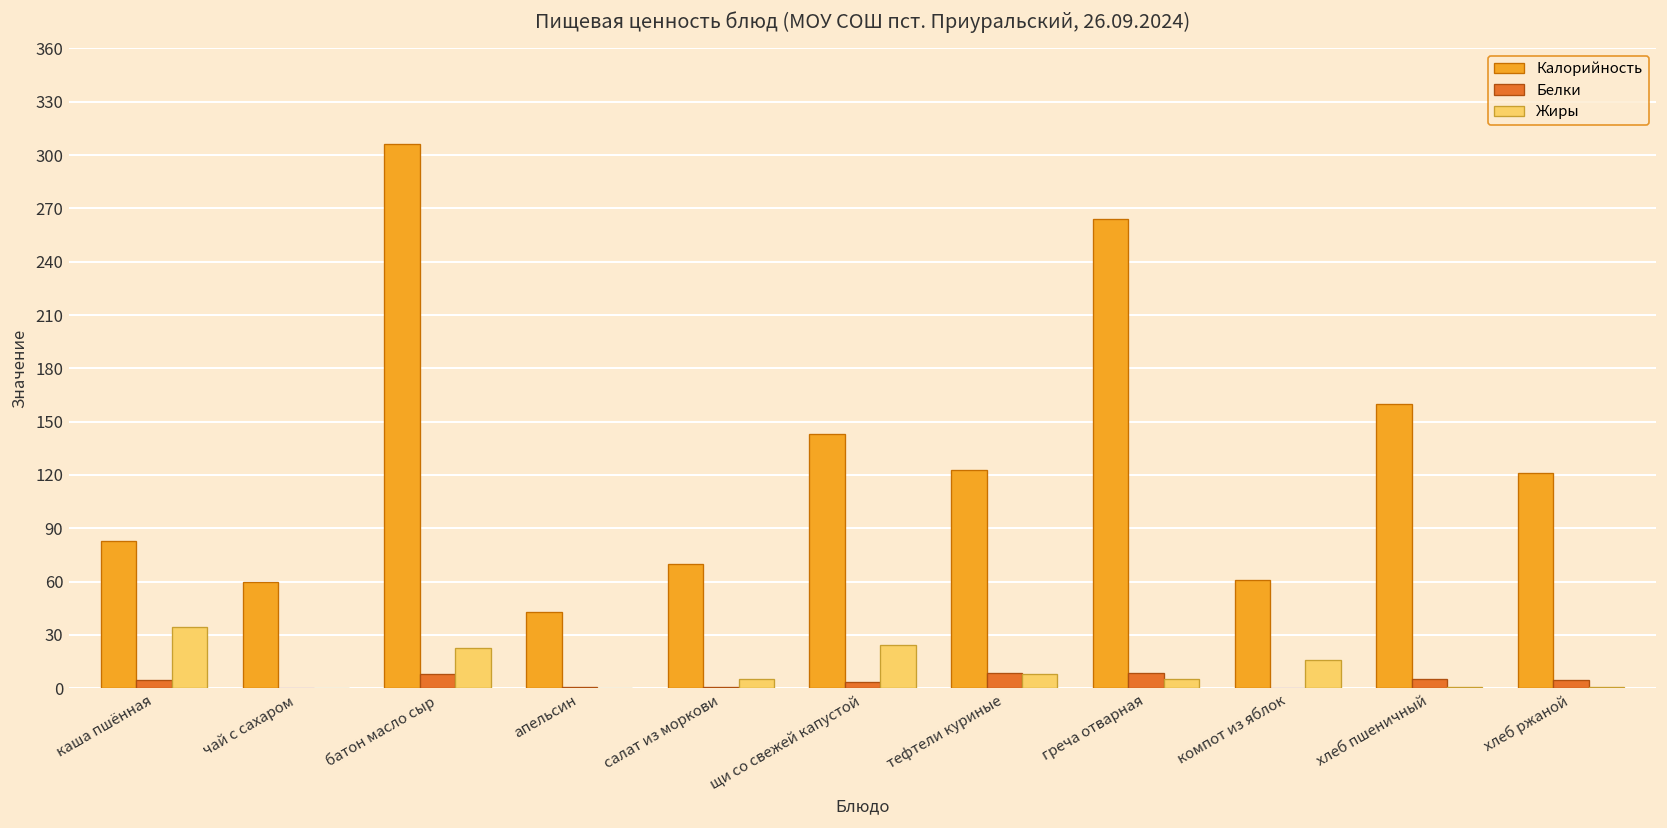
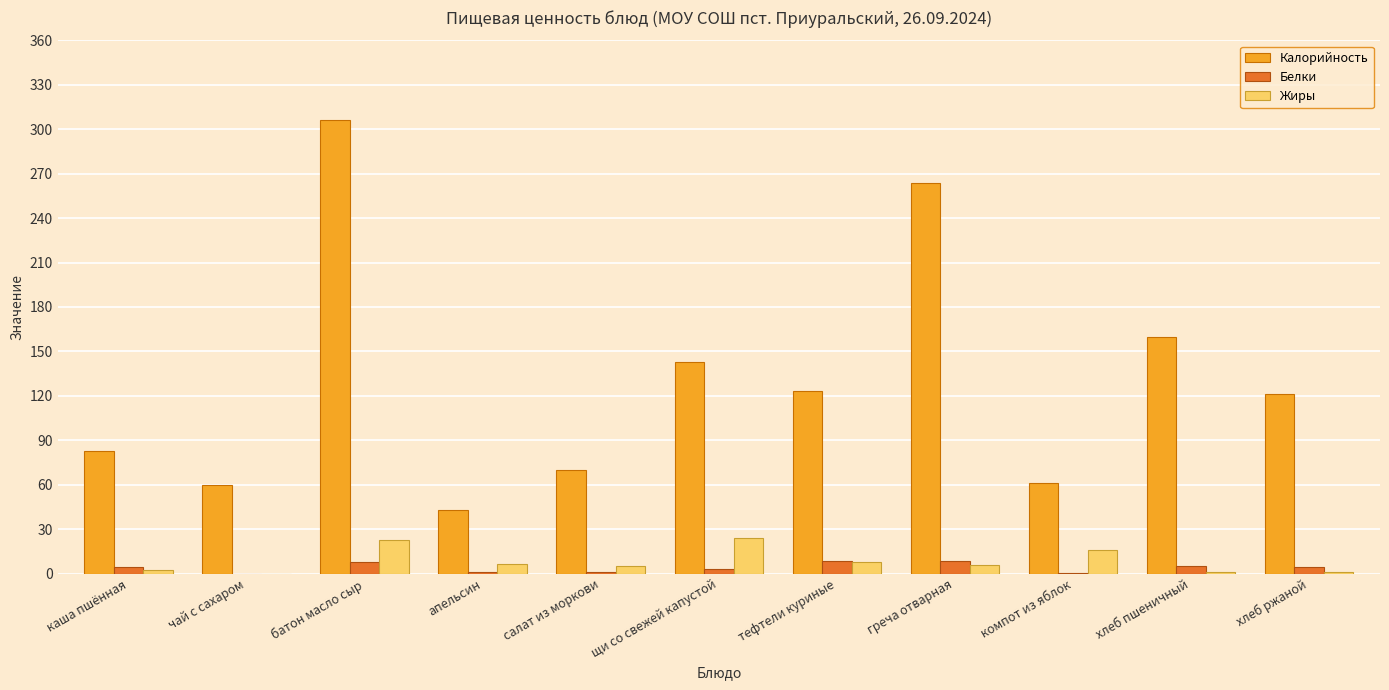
Жиры, каша пшённая: 35 -> 3
Жиры, апельсин: 0 -> 6
